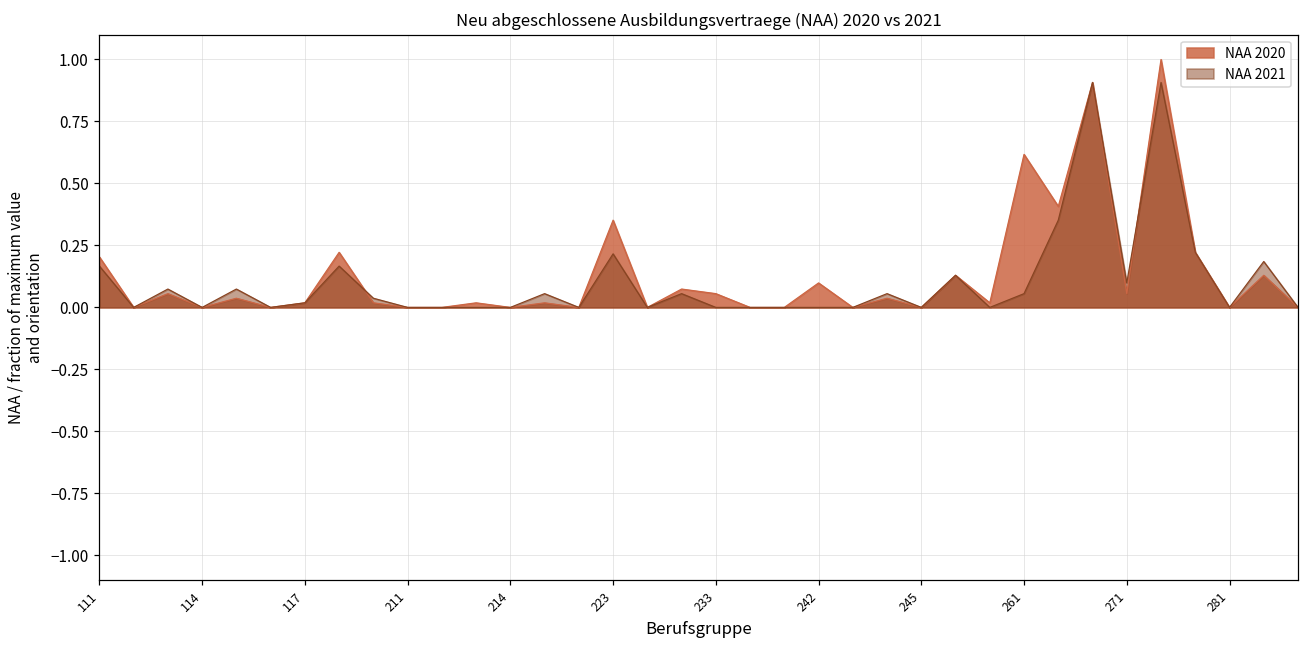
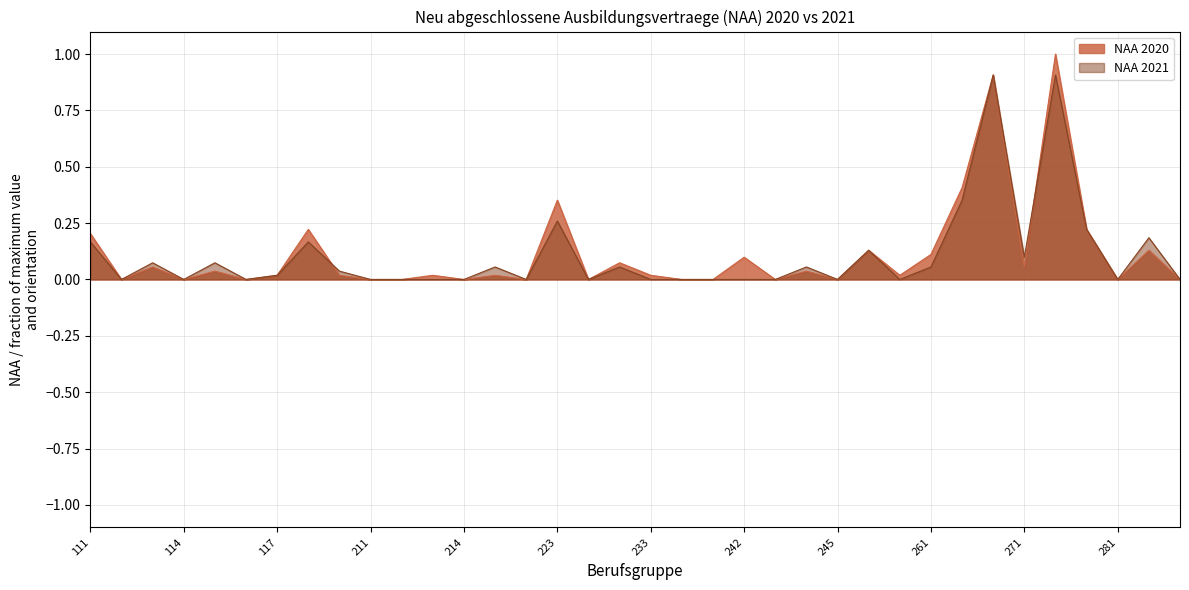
NAA 2021, 223: 0.22 -> 0.26
NAA 2020, 233: 0.06 -> 0.02
NAA 2020, 261: 0.62 -> 0.11
